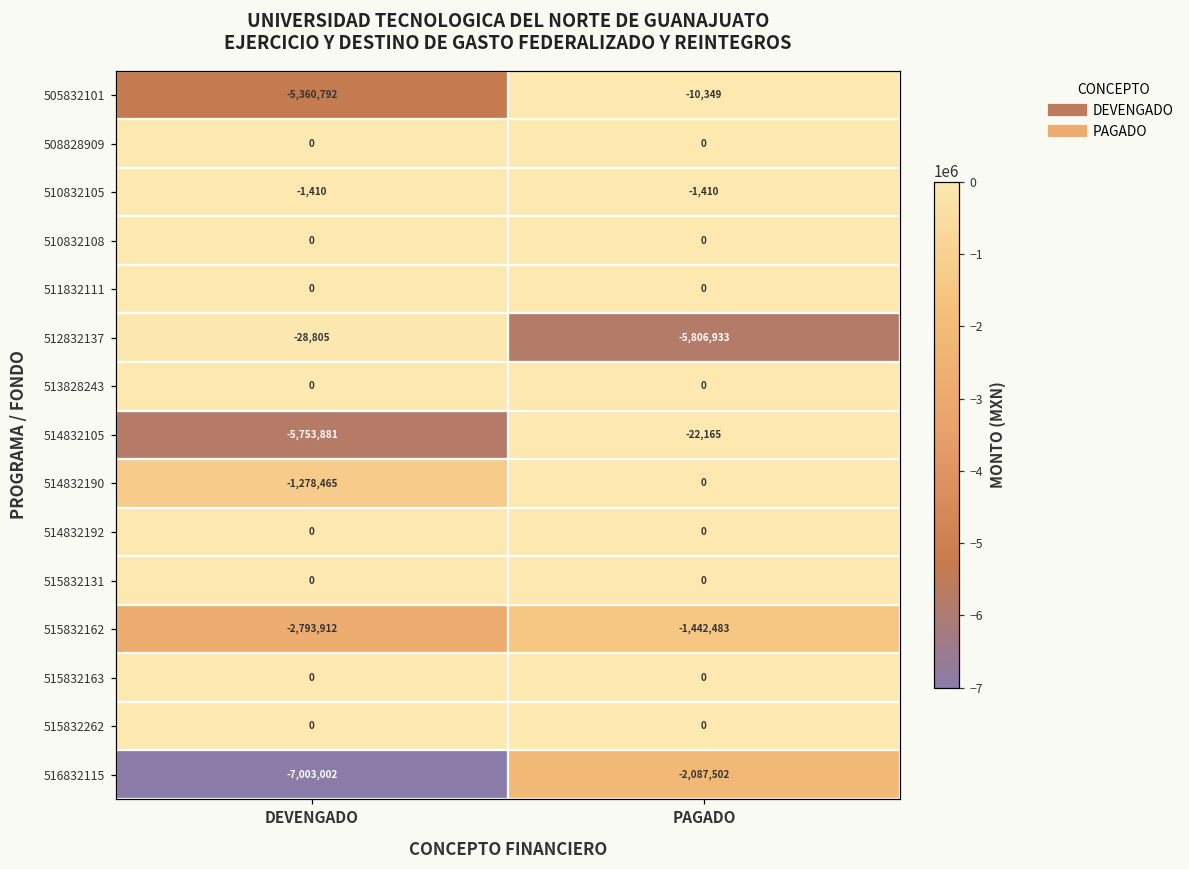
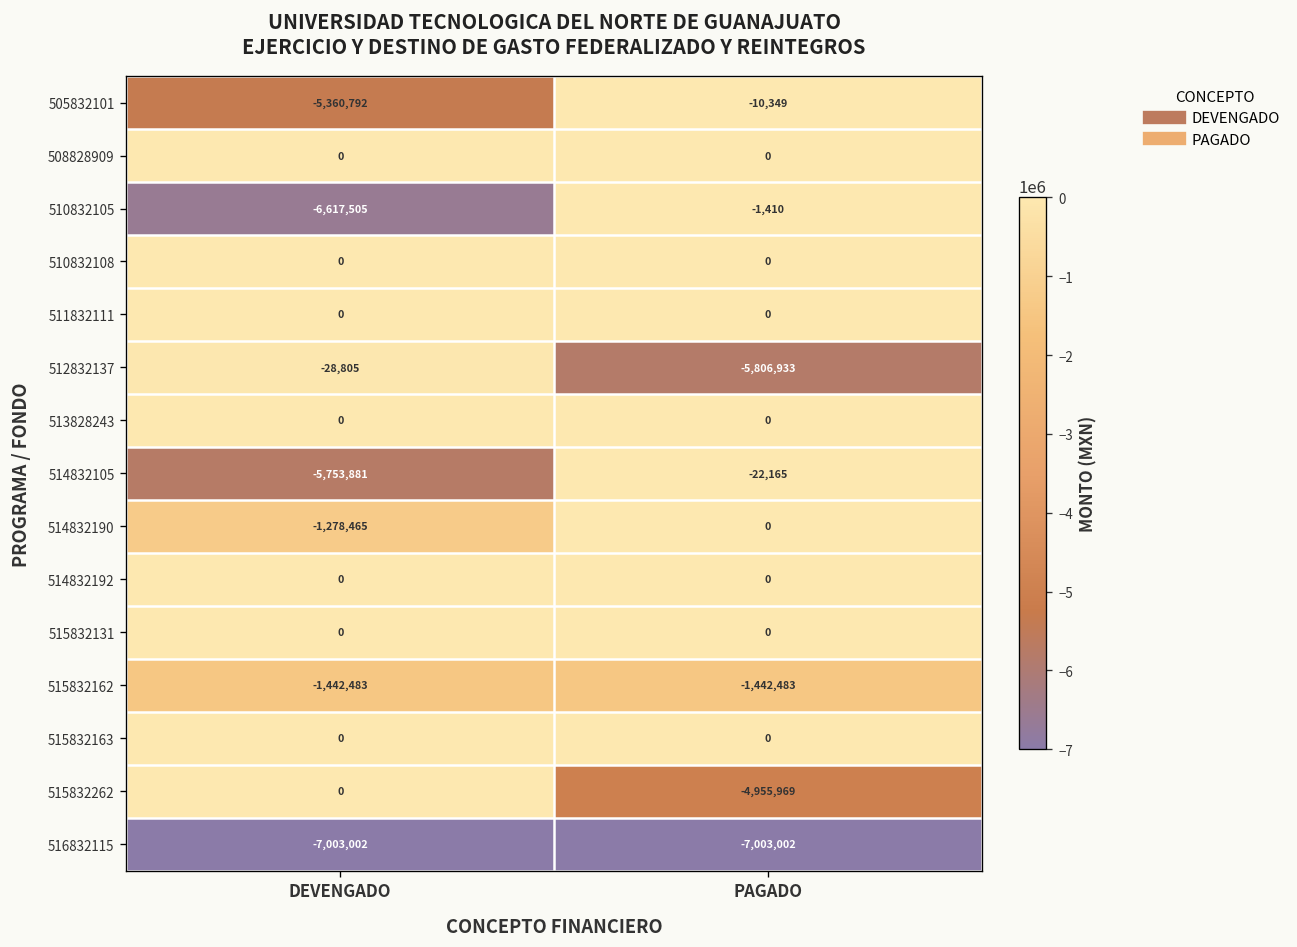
510832105, DEVENGADO: -1,410 -> -6,617,505
515832162, DEVENGADO: -2,793,912 -> -1,442,483
515832262, PAGADO: 0 -> -4,955,969
516832115, PAGADO: -2,087,502 -> -7,003,002
